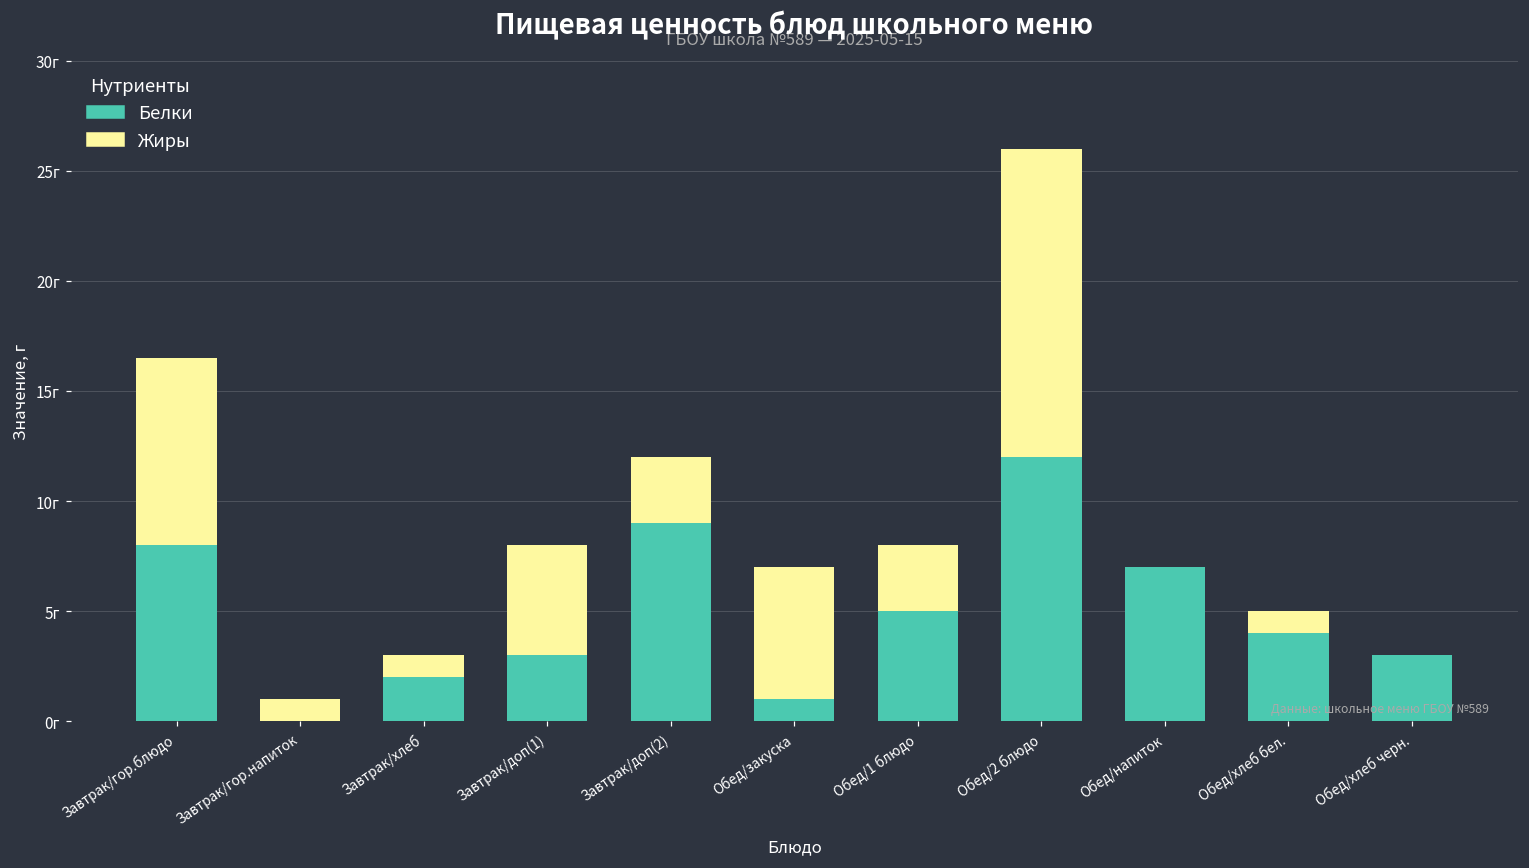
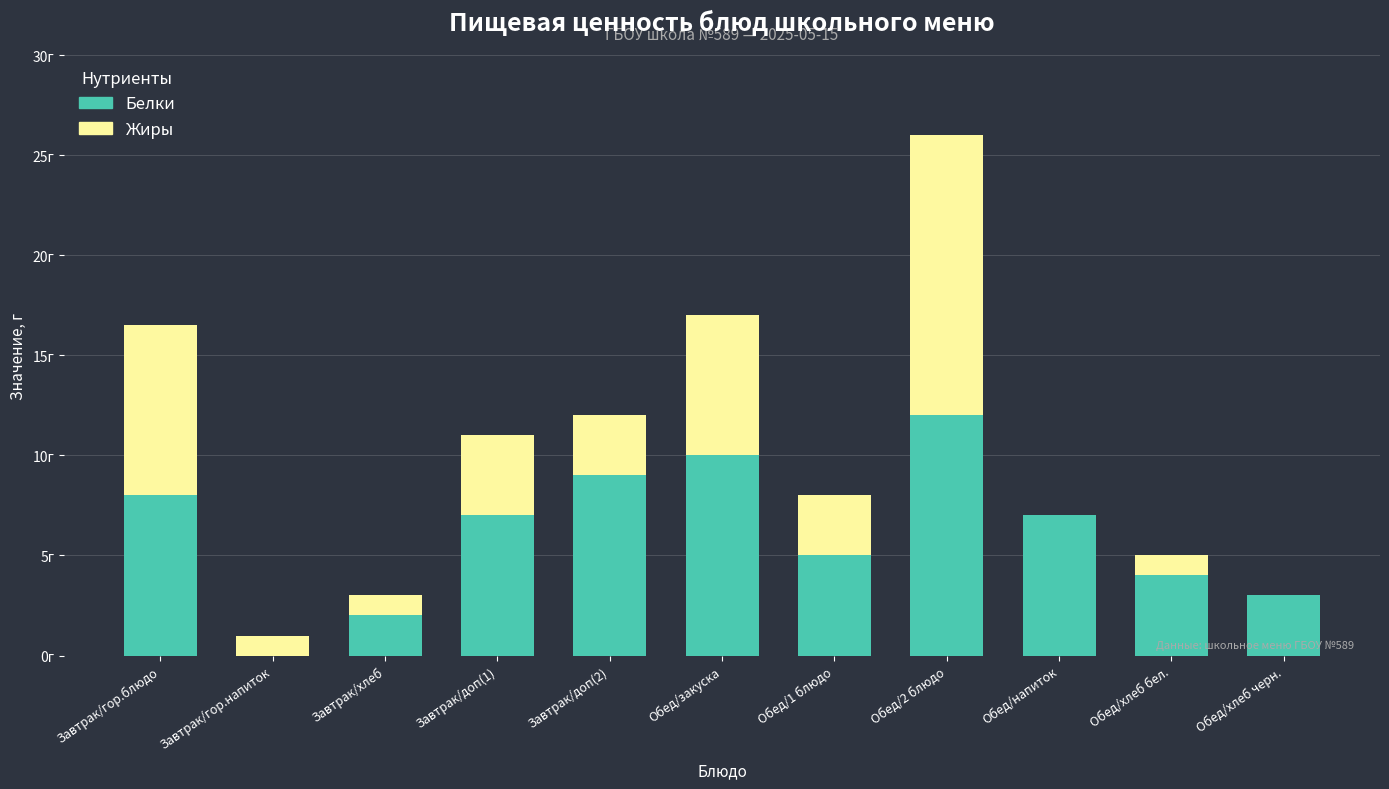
Белки, Завтрак/доп(1): 3г -> 7г
Жиры, Завтрак/доп(1): 5г -> 4г
Белки, Обед/закуска: 1г -> 10г
Жиры, Обед/закуска: 6г -> 7г
